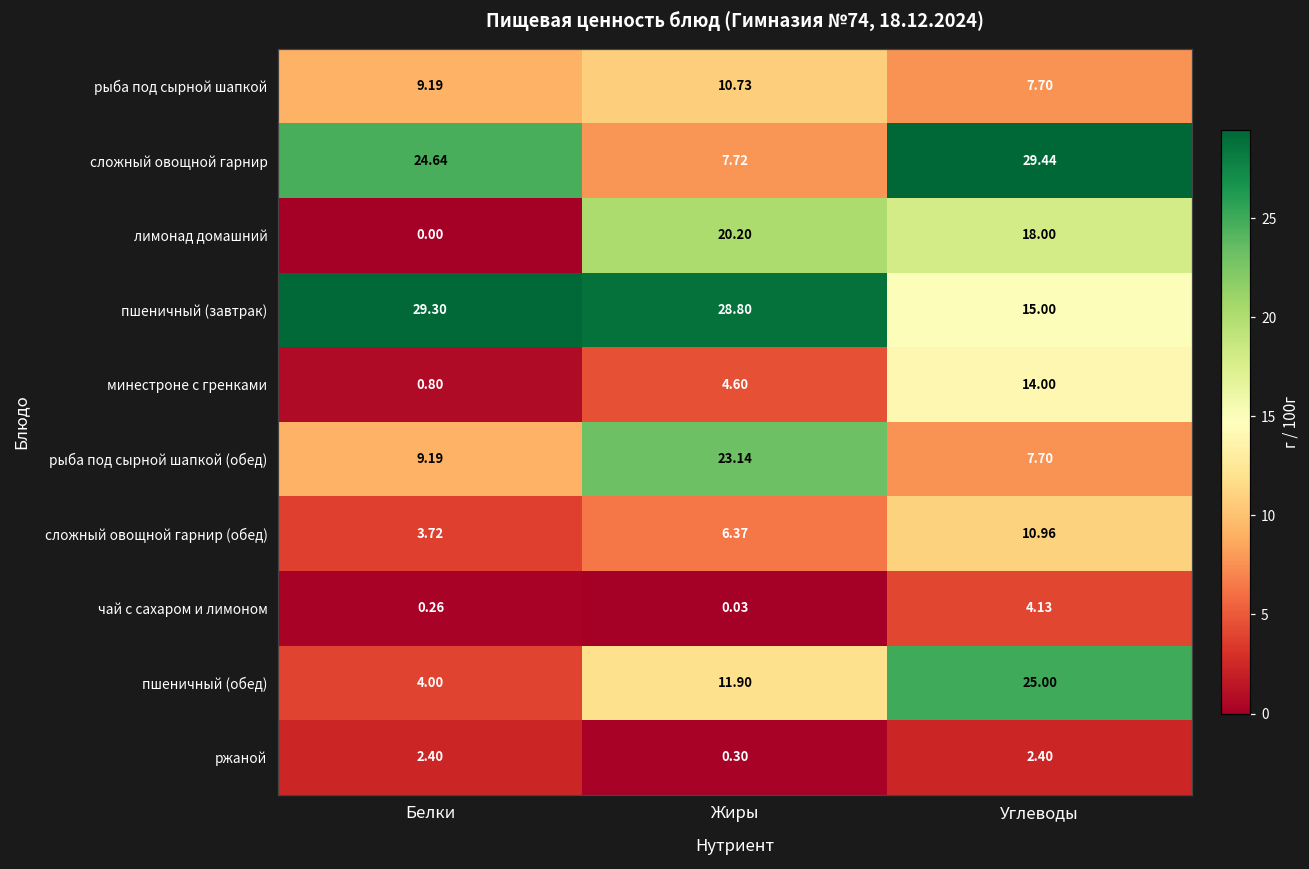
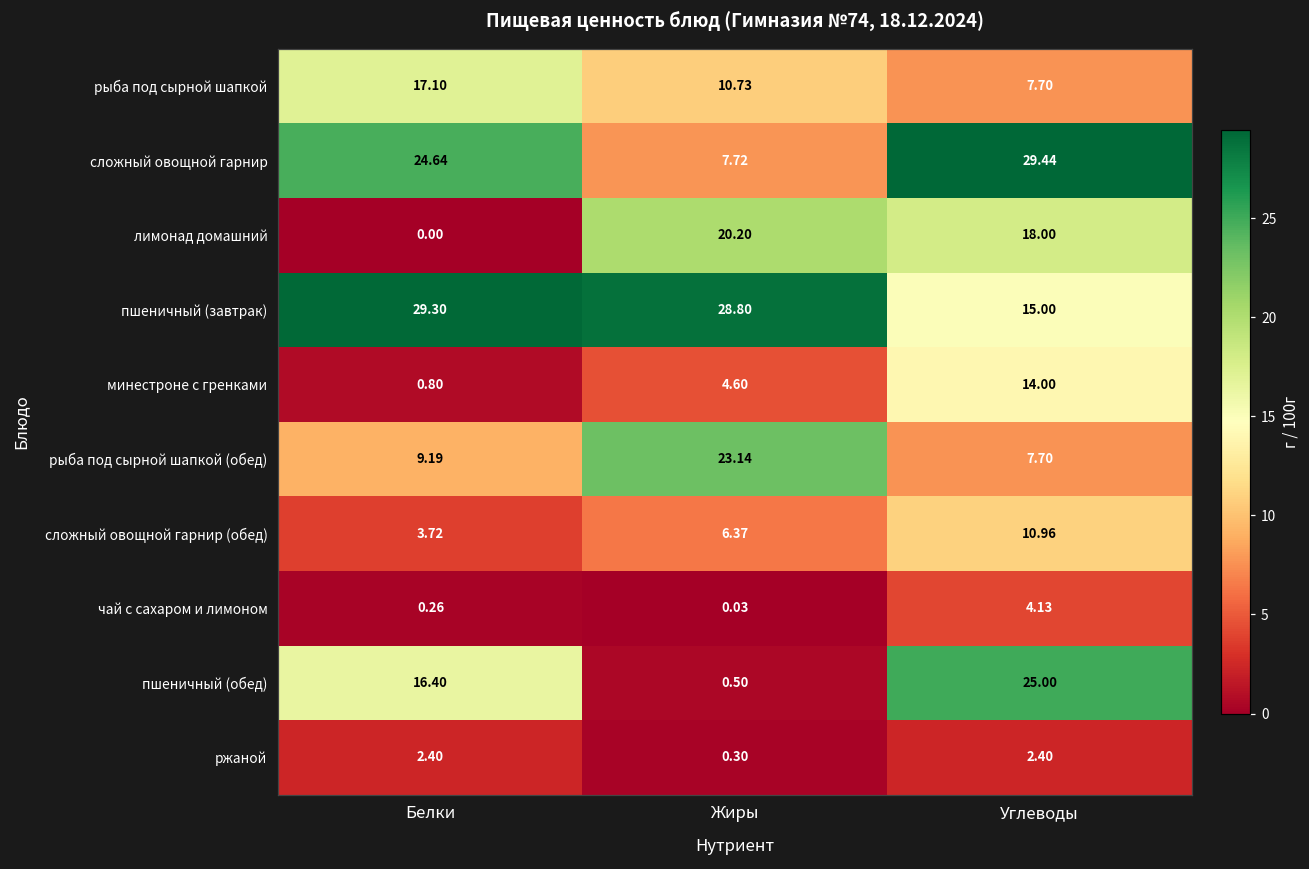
рыба под сырной шапкой, Белки: 9.19 -> 17.10
пшеничный (обед), Белки: 4.00 -> 16.40
пшеничный (обед), Жиры: 11.90 -> 0.50
